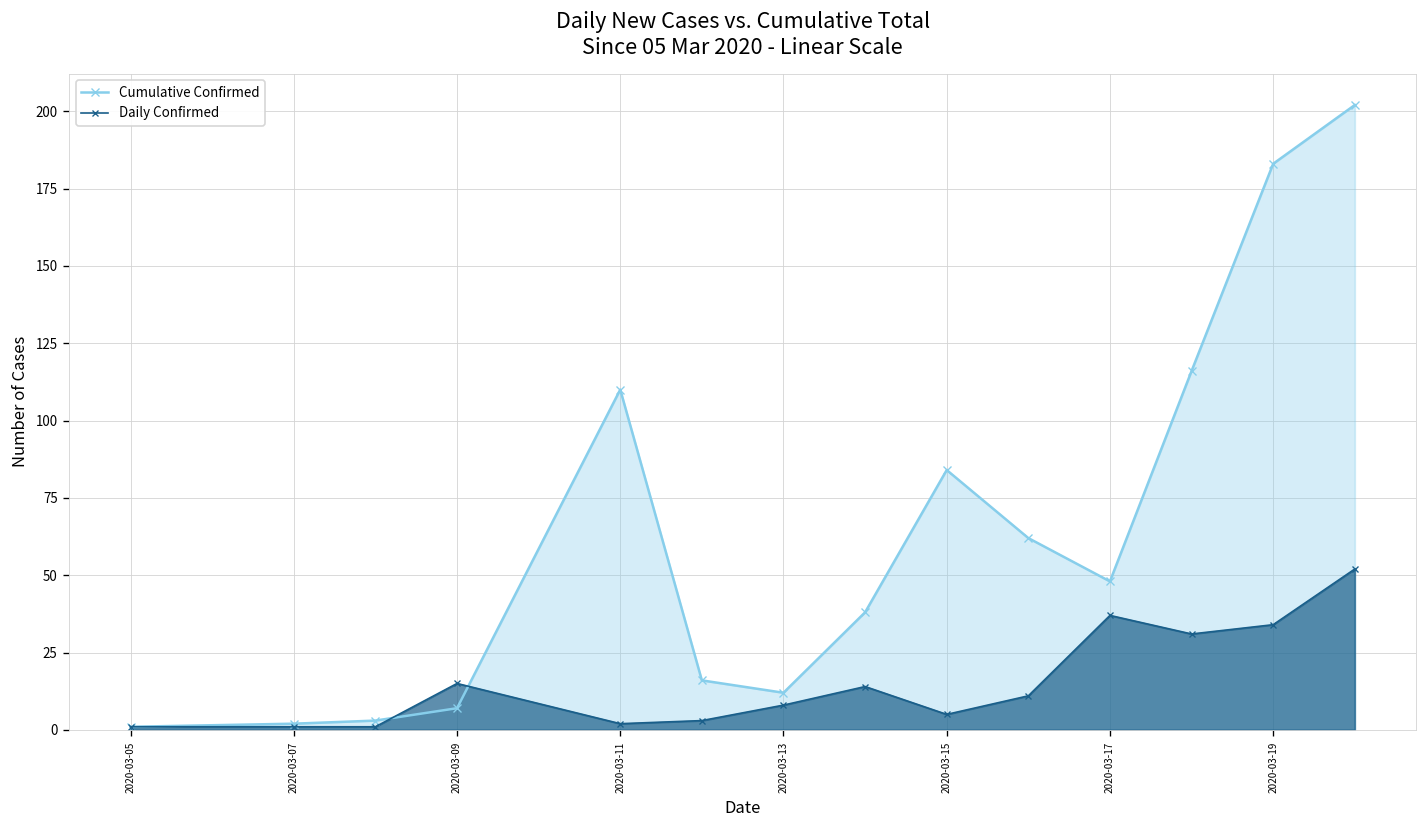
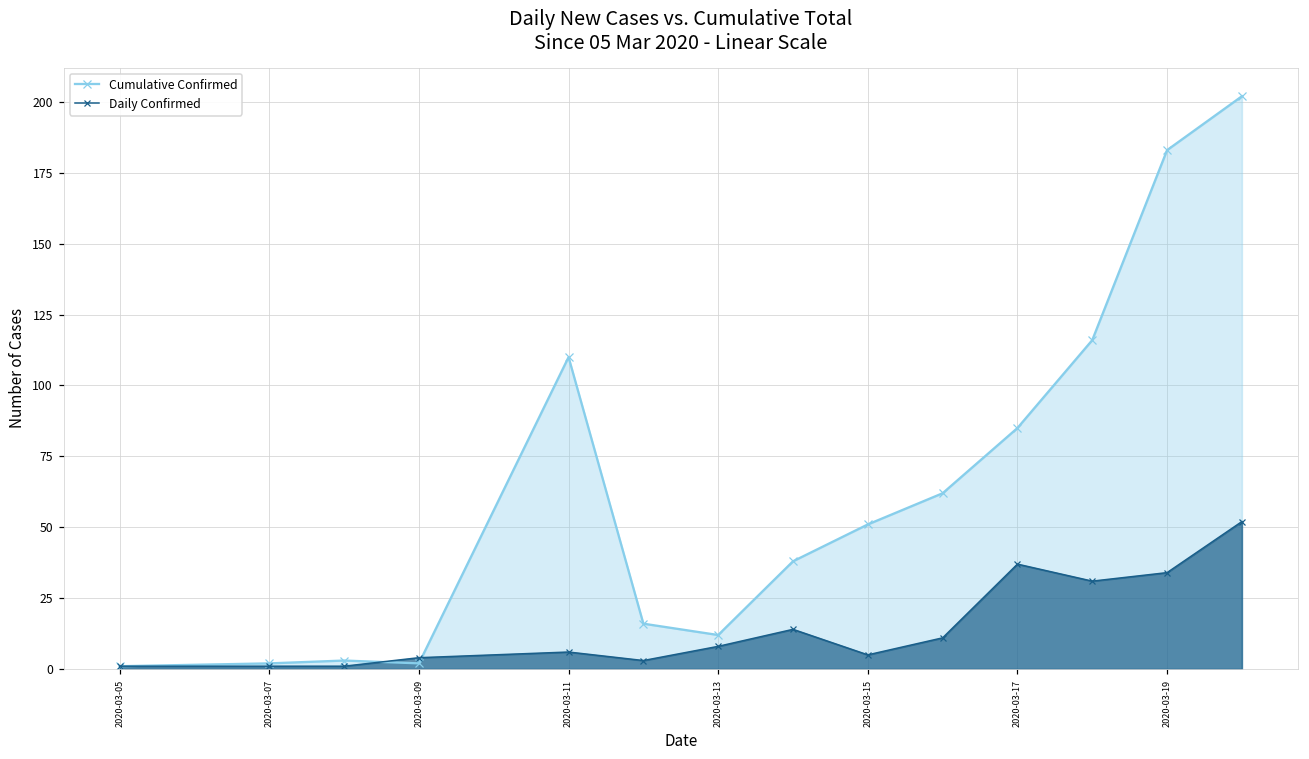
Cumulative Confirmed, 2020-03-09: 7 -> 2
Daily Confirmed, 2020-03-09: 15 -> 4
Daily Confirmed, 2020-03-11: 2 -> 6
Cumulative Confirmed, 2020-03-15: 84 -> 51
Cumulative Confirmed, 2020-03-17: 48 -> 85
